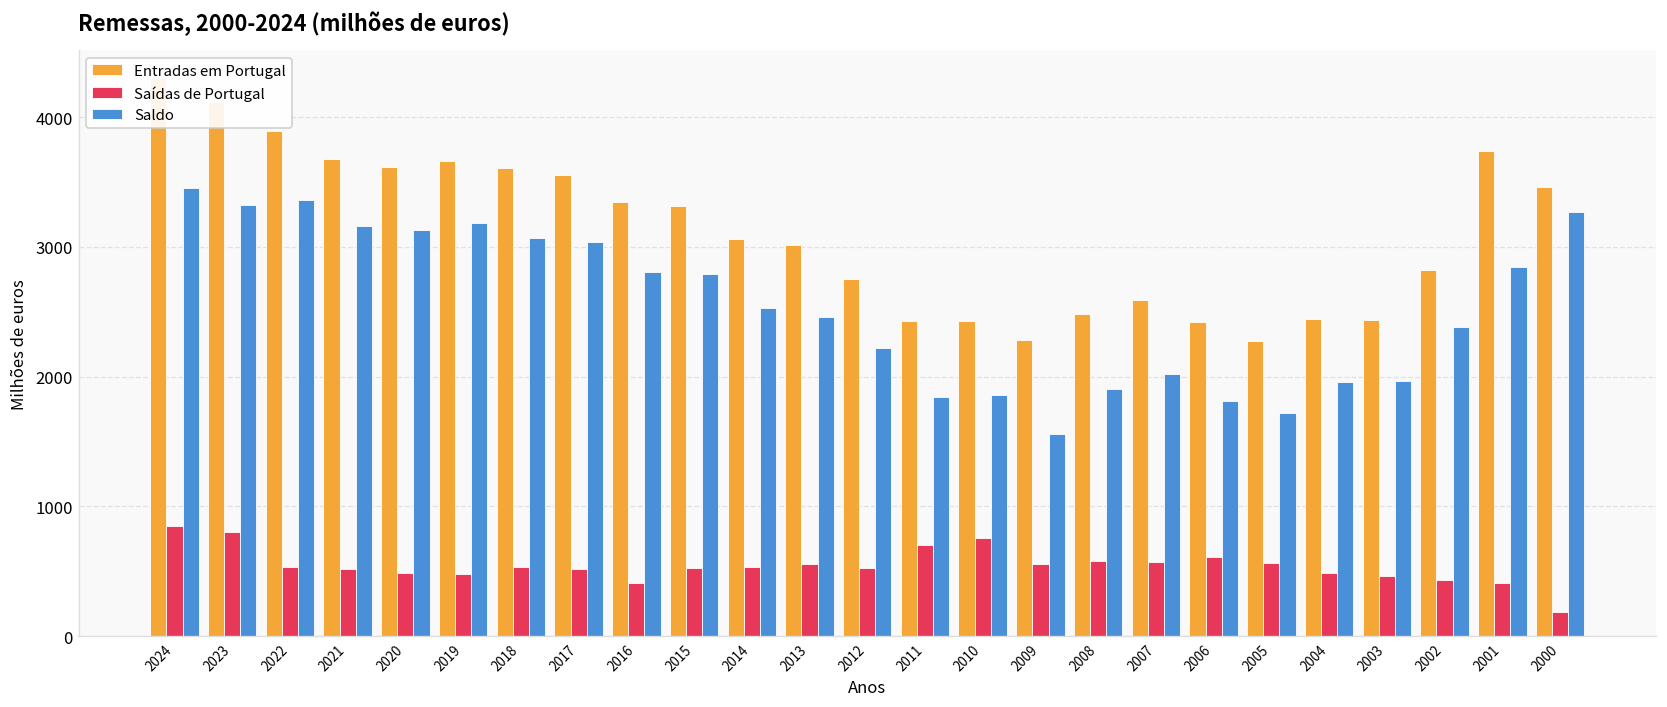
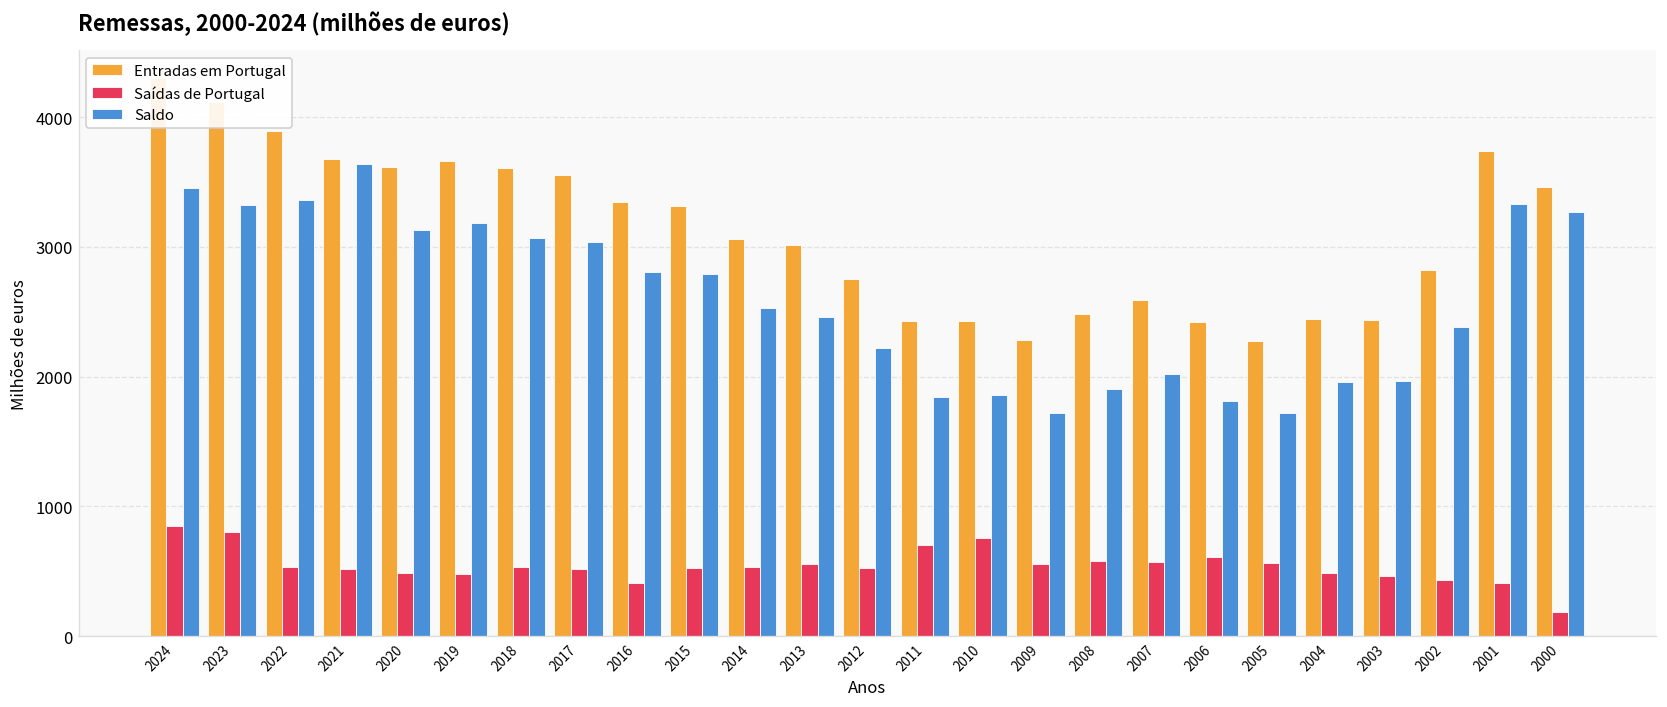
Saldo, 2021: 3160 -> 3640
Saldo, 2009: 1560 -> 1720
Saldo, 2001: 2840 -> 3330
